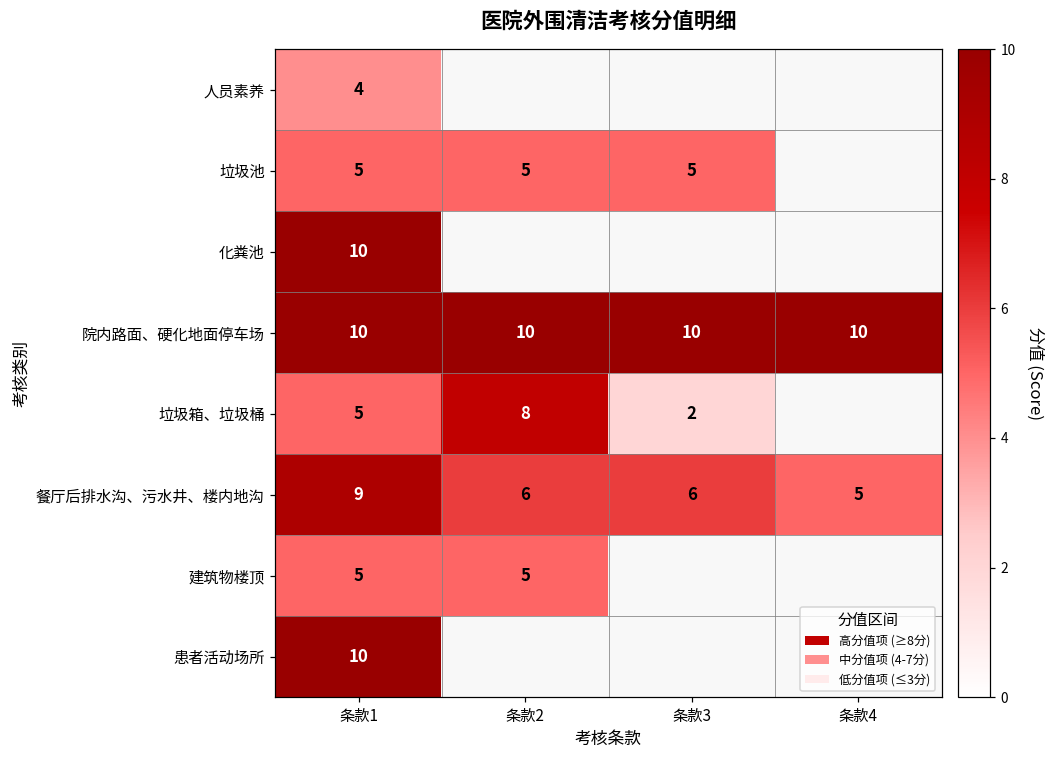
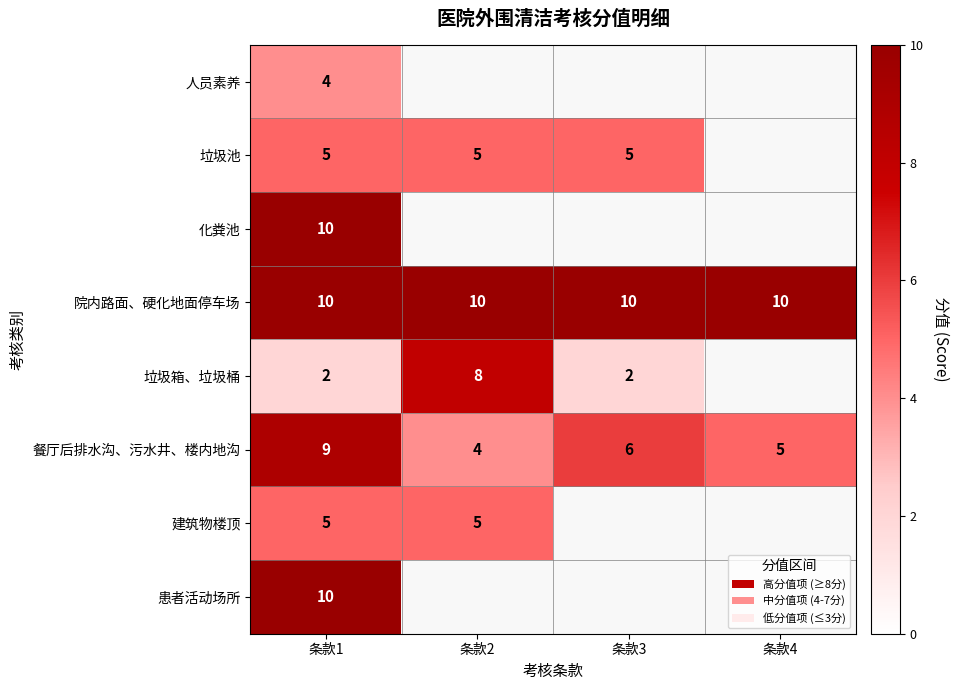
垃圾箱、垃圾桶, 条款1: 5 -> 2
餐厅后排水沟、污水井、楼内地沟, 条款2: 6 -> 4
